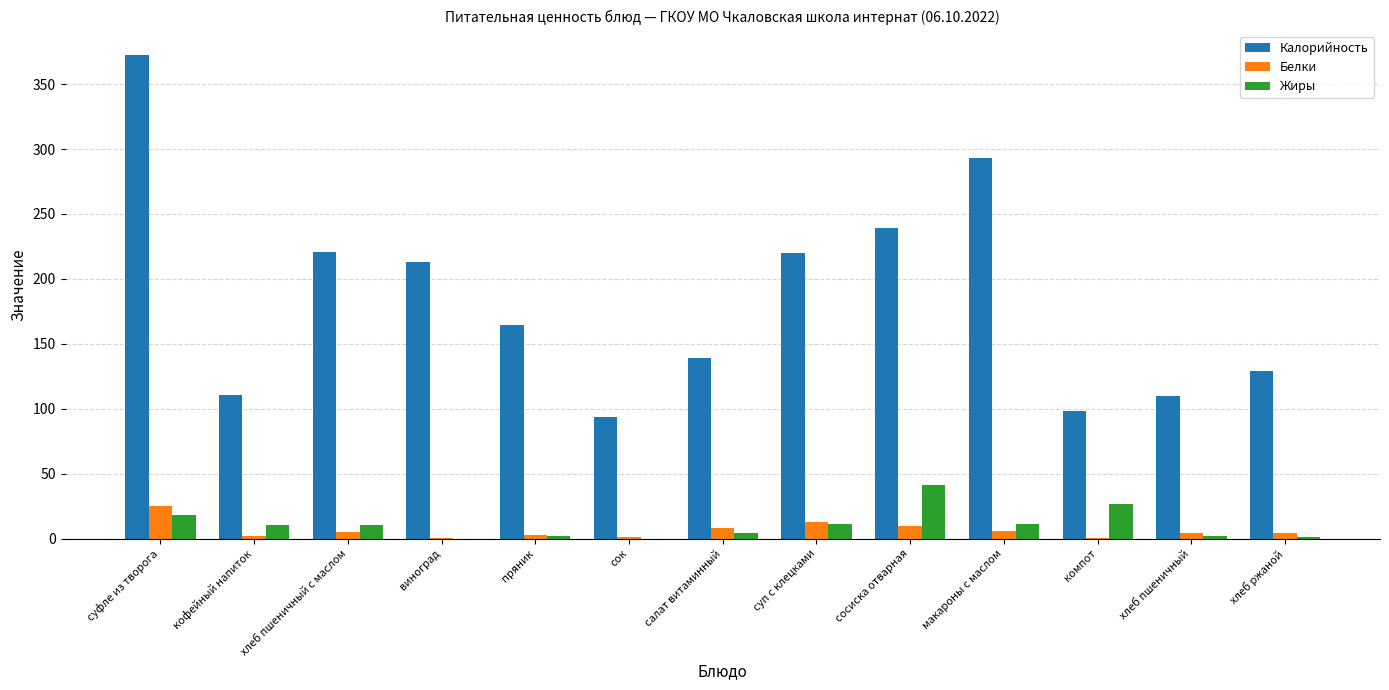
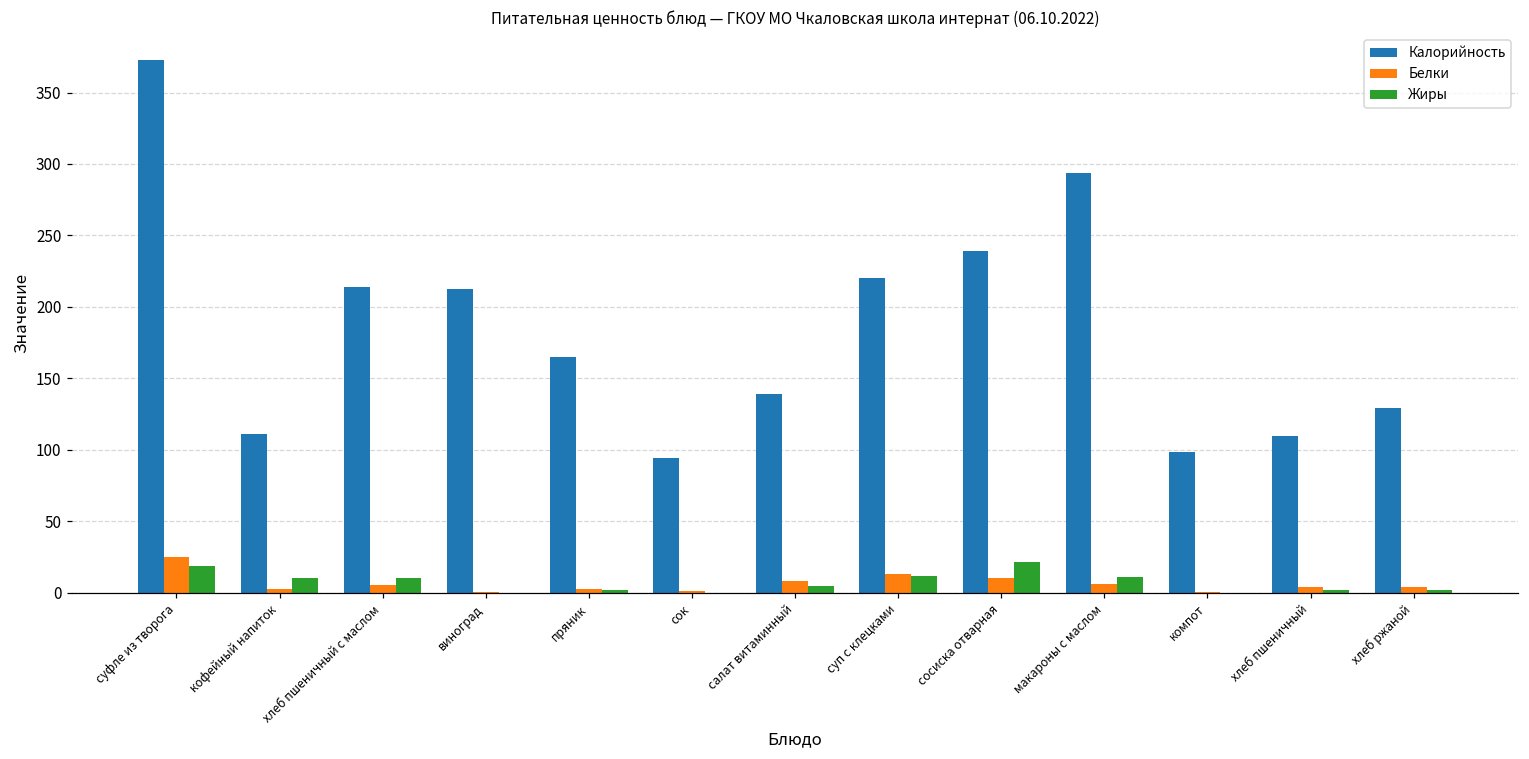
Калорийность, хлеб пшеничный с маслом: 221 -> 214
Жиры, сосиска отварная: 42 -> 22
Жиры, компот: 27 -> 0
